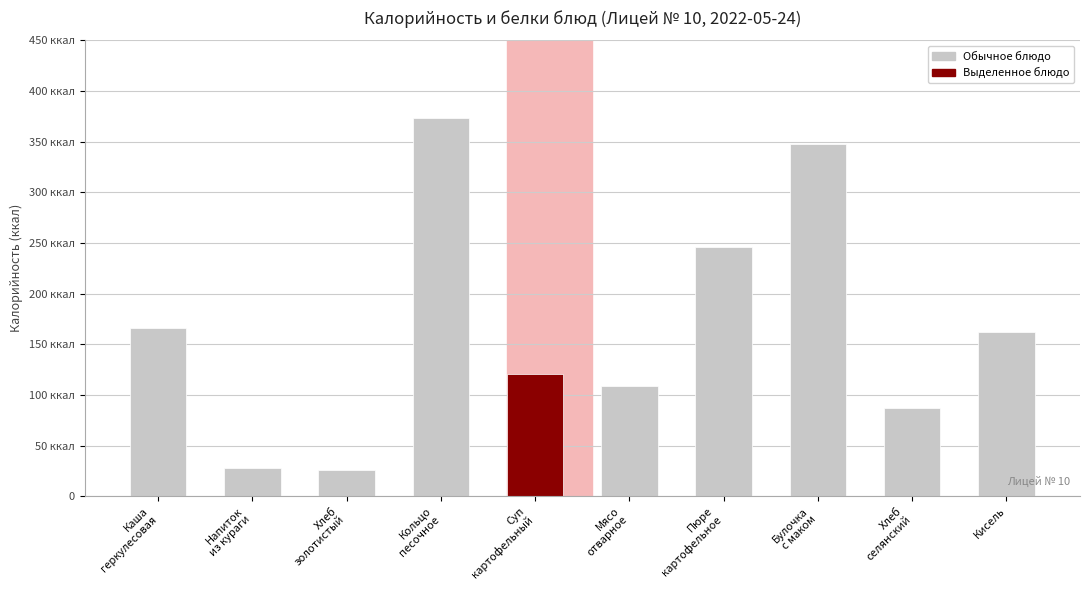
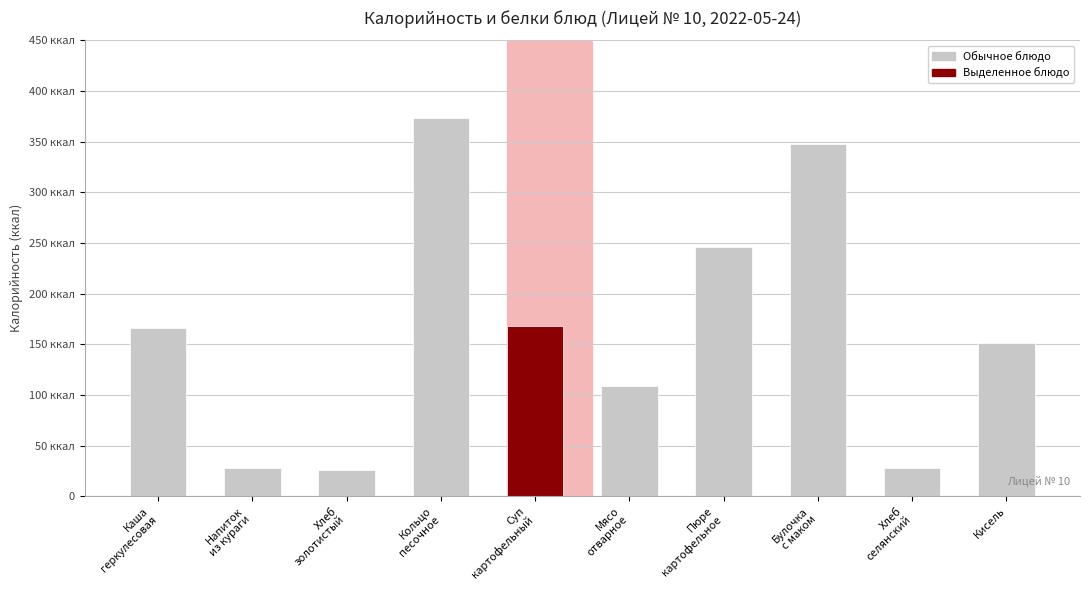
Суп картофельный: 121 ккал -> 168 ккал
Хлеб селянский: 87 ккал -> 28 ккал
Кисель: 162 ккал -> 151 ккал
